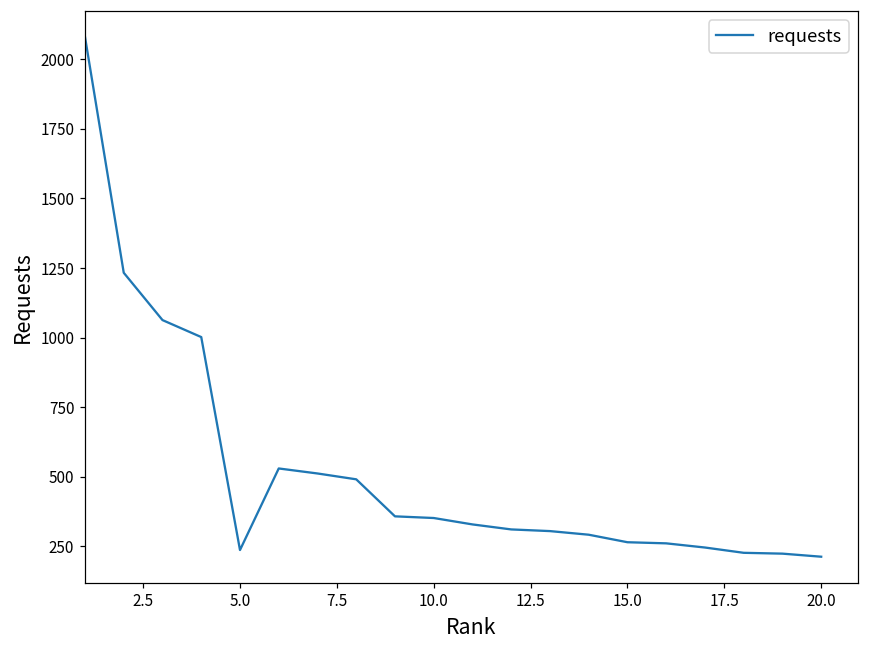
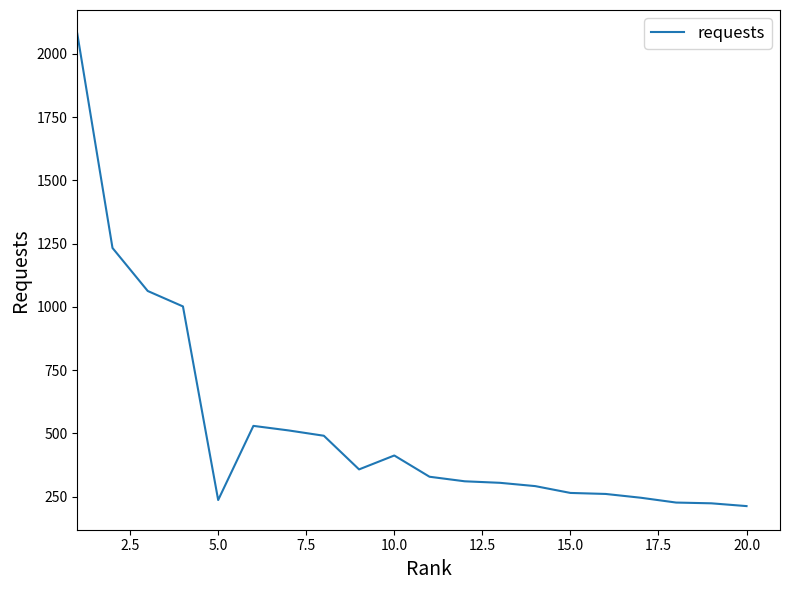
10.0: 350 -> 410
